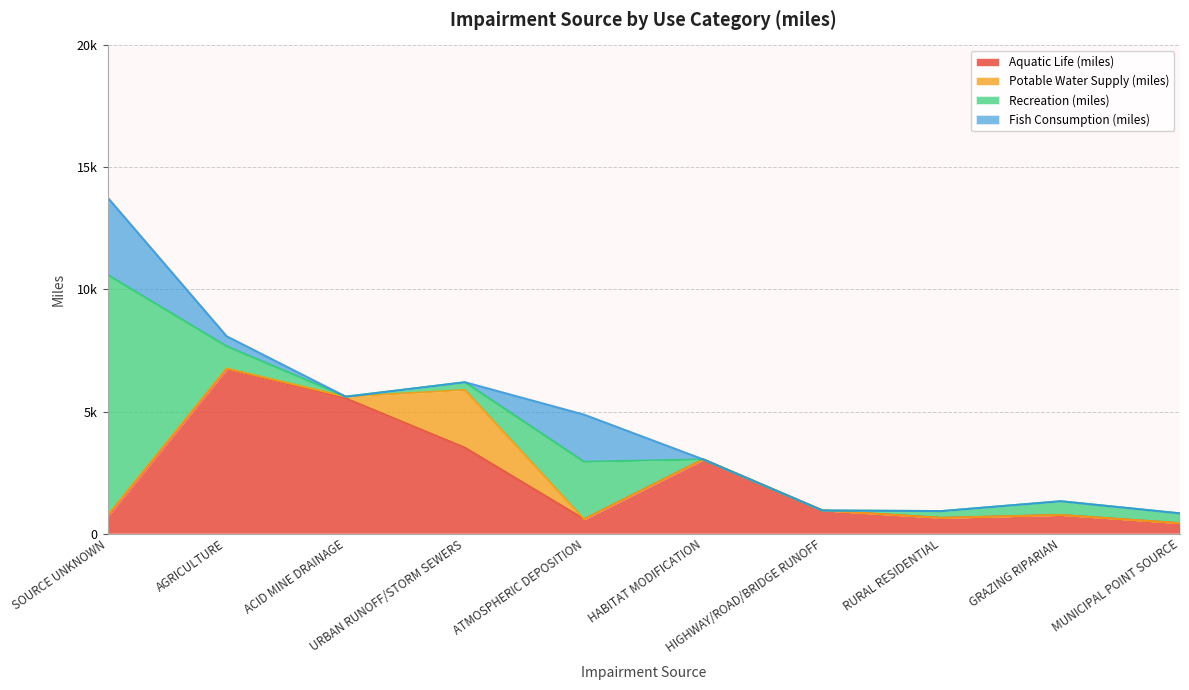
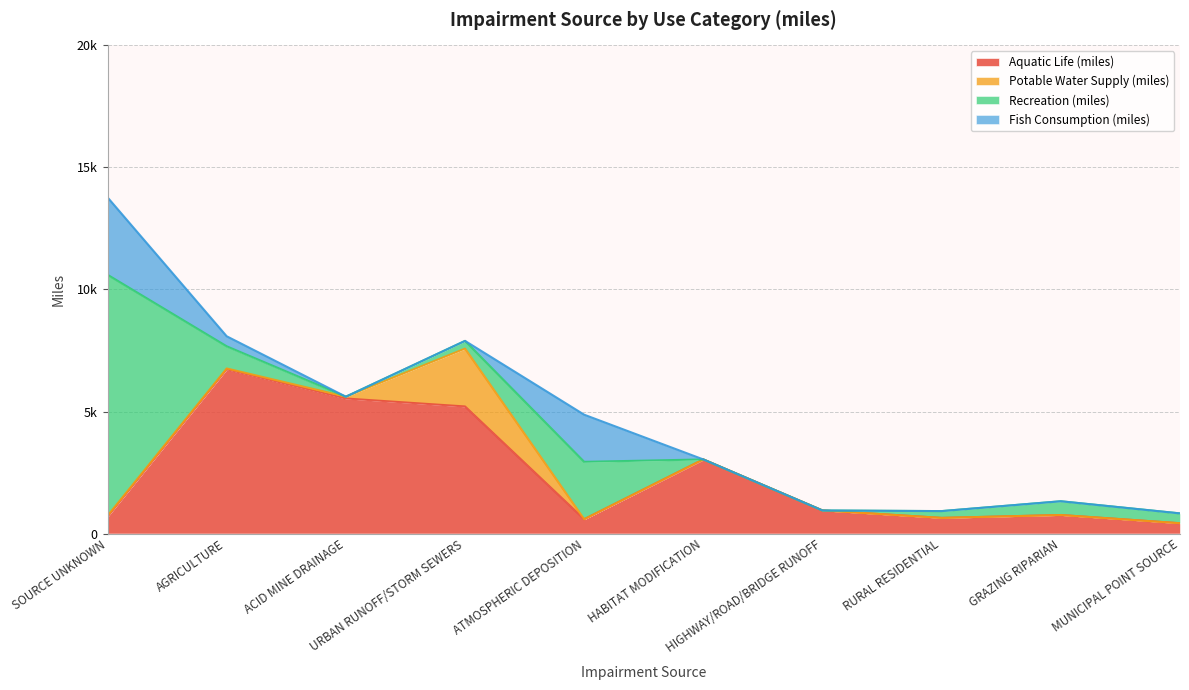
Aquatic Life (miles), URBAN RUNOFF/STORM SEWERS: 3500 -> 5200
